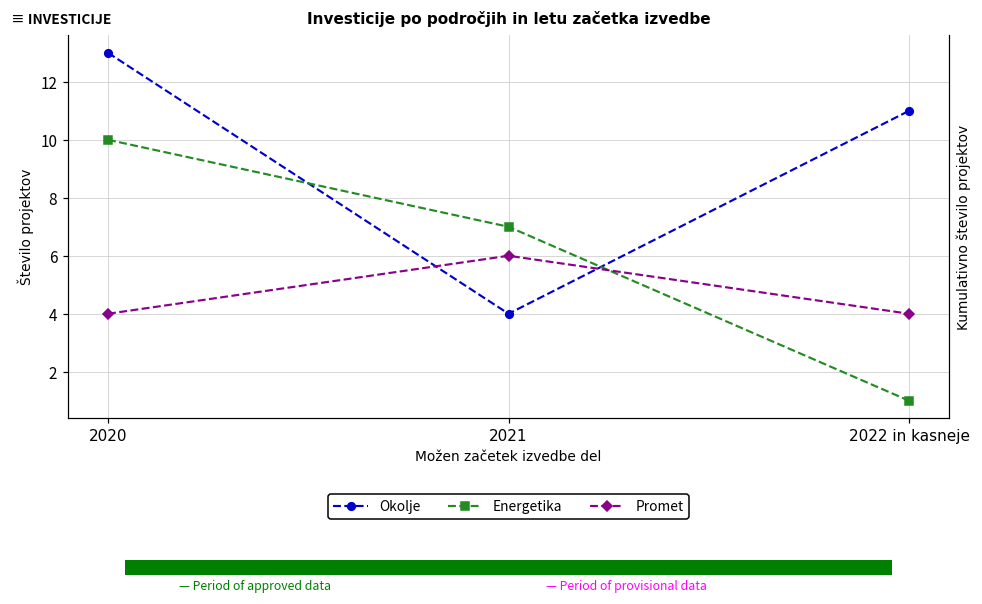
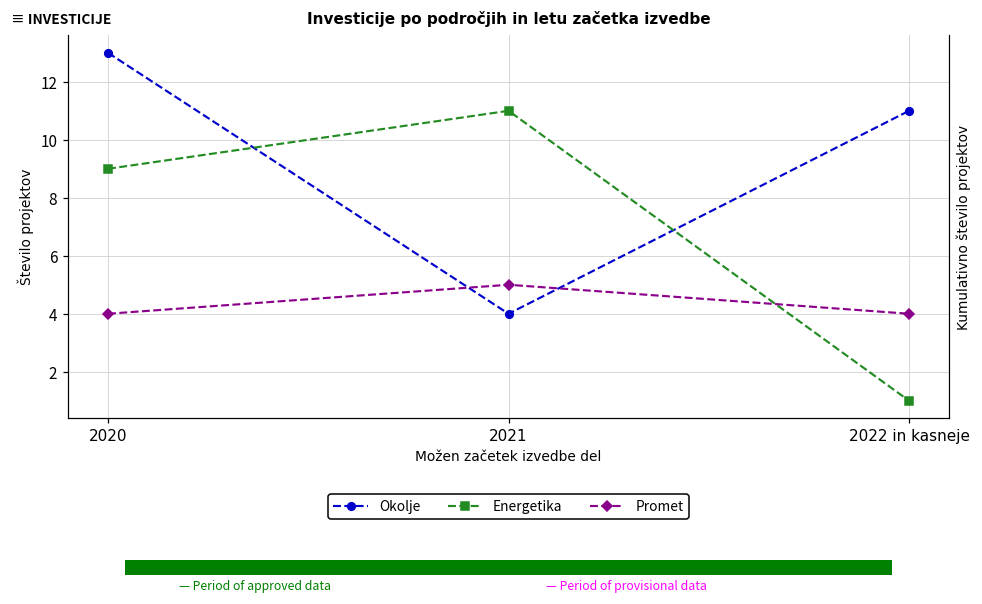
Investicije po področjih in letu začetka izvedbe, Energetika, 2020: 10 -> 9
Investicije po področjih in letu začetka izvedbe, Energetika, 2021: 7 -> 11
Investicije po področjih in letu začetka izvedbe, Promet, 2021: 6 -> 5
